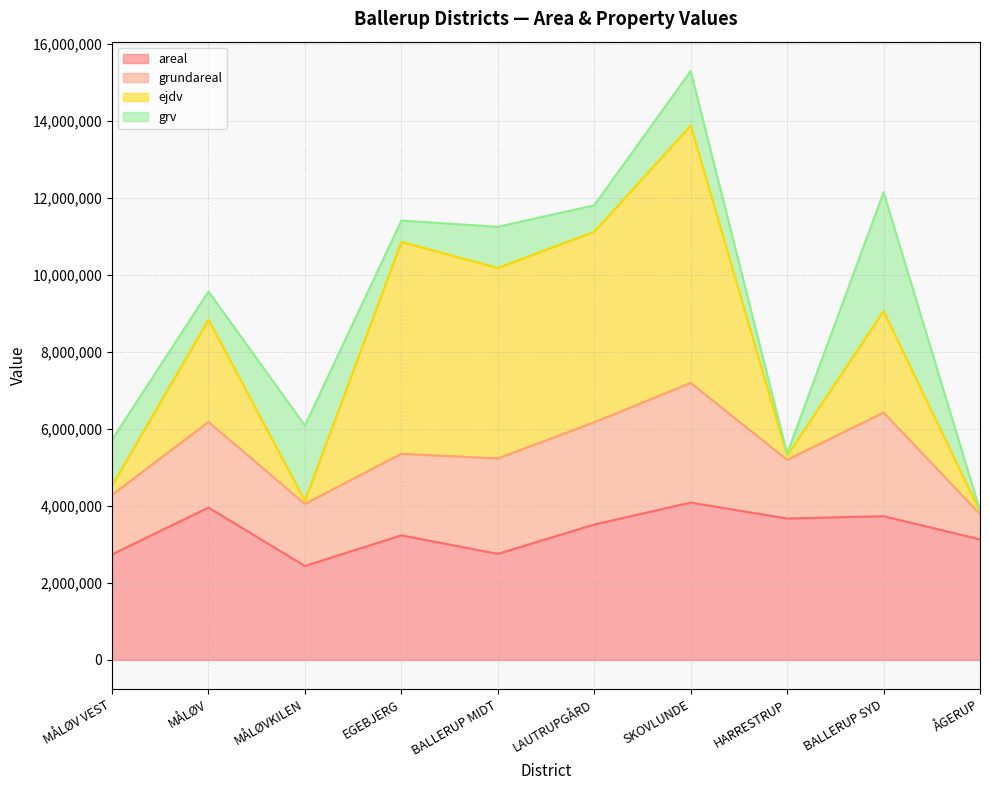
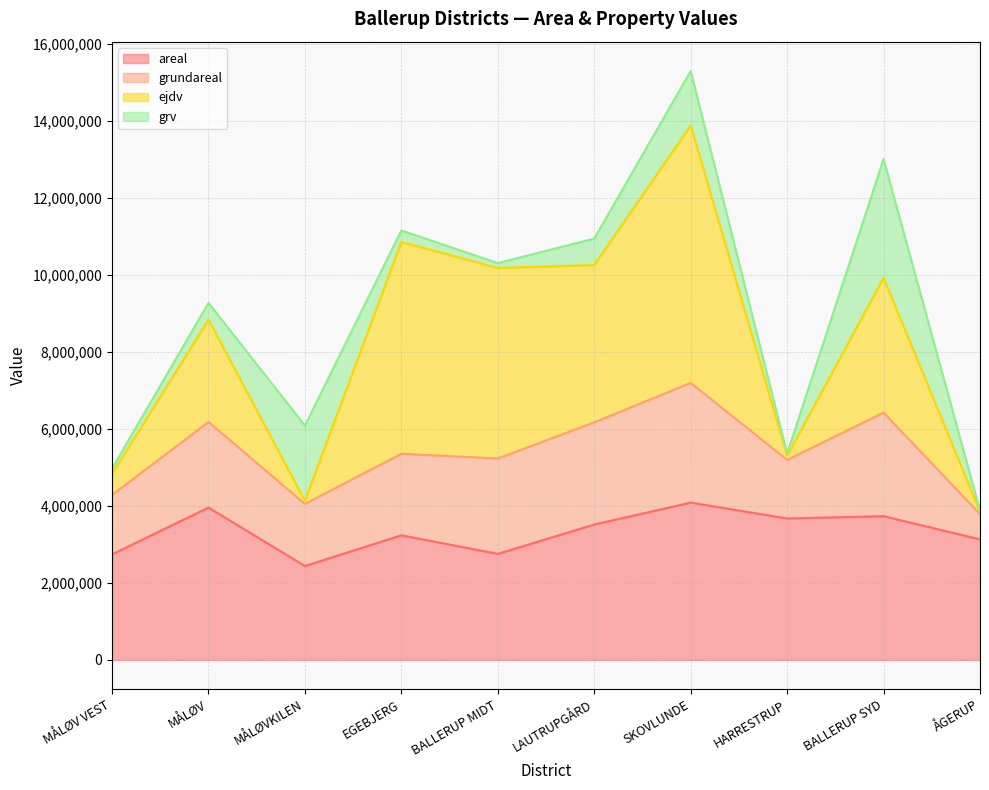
ejdv, MÅLØV VEST: 200,000 -> 500,000
grv, MÅLØV VEST: 1,200,000 -> 100,000
grv, MÅLØV: 700,000 -> 400,000
grv, EGEBJERG: 600,000 -> 300,000
grv, BALLERUP MIDT: 1,100,000 -> 100,000
ejdv, LAUTRUPGÅRD: 5,000,000 -> 4,100,000
ejdv, BALLERUP SYD: 2,600,000 -> 3,500,000
